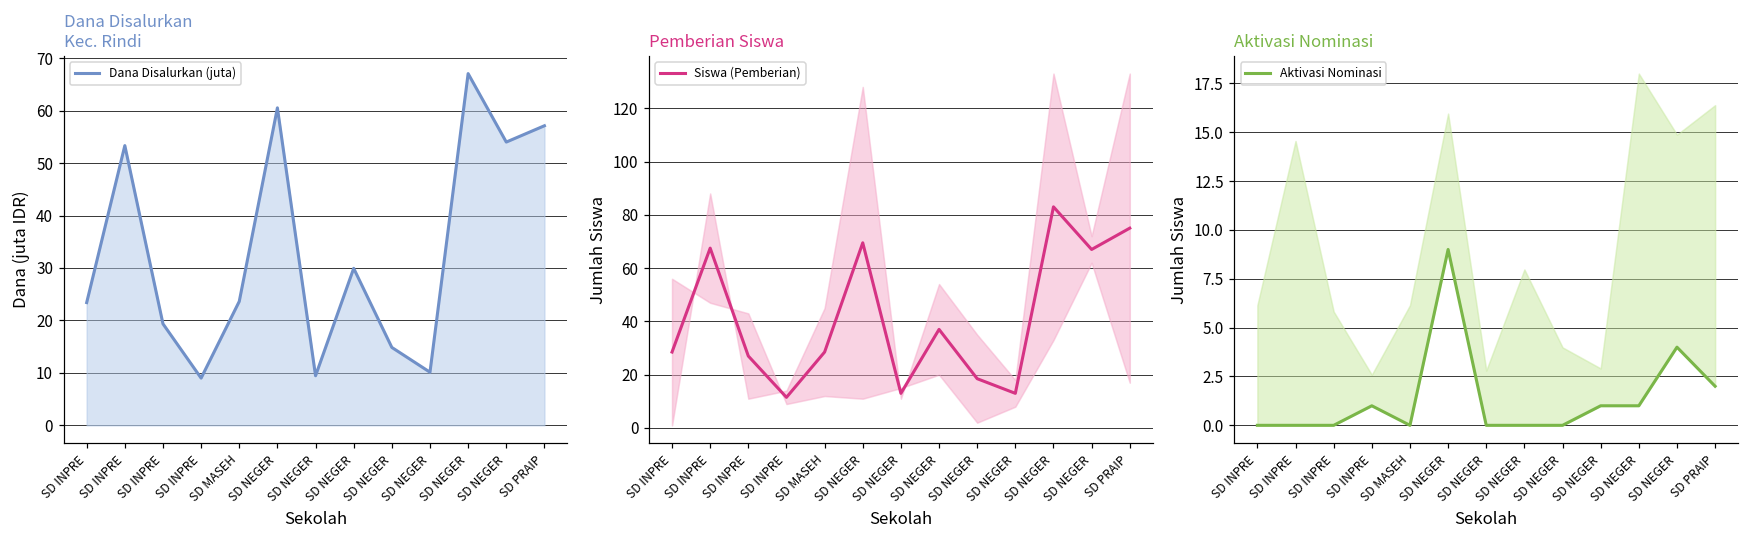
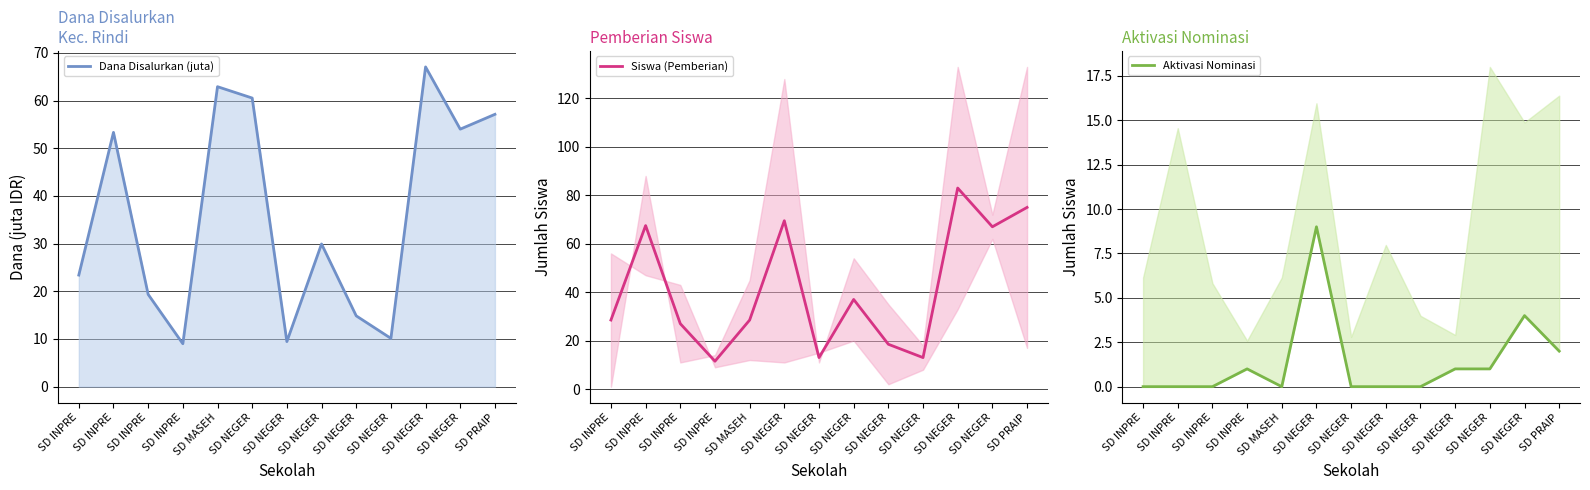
Dana Disalurkan Kec. Rindi, SD MASEH: 24 -> 63
